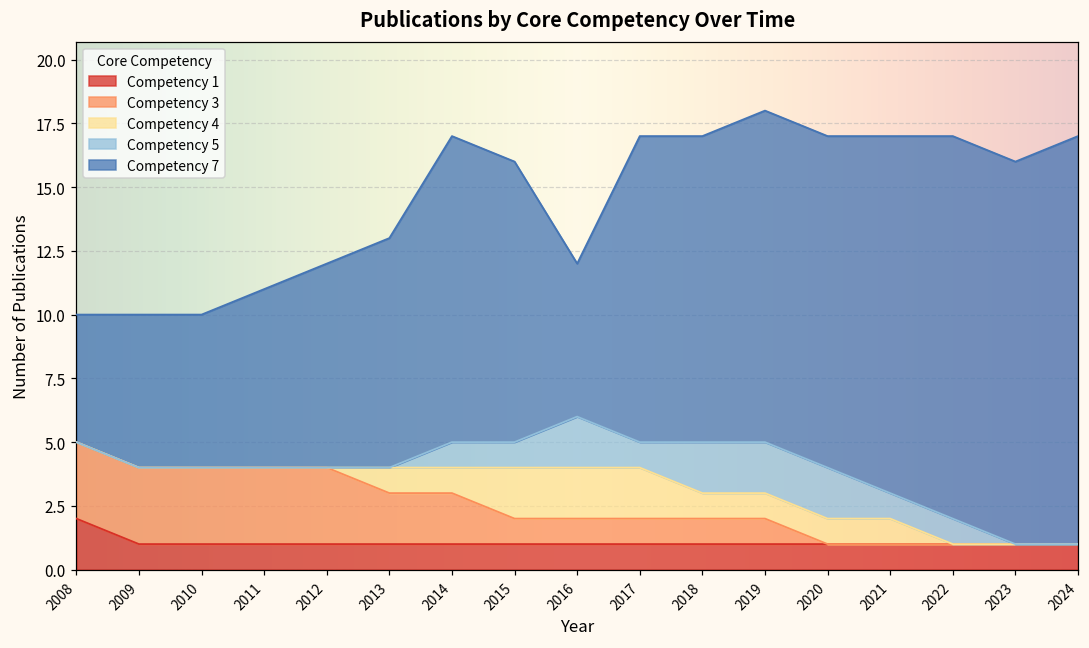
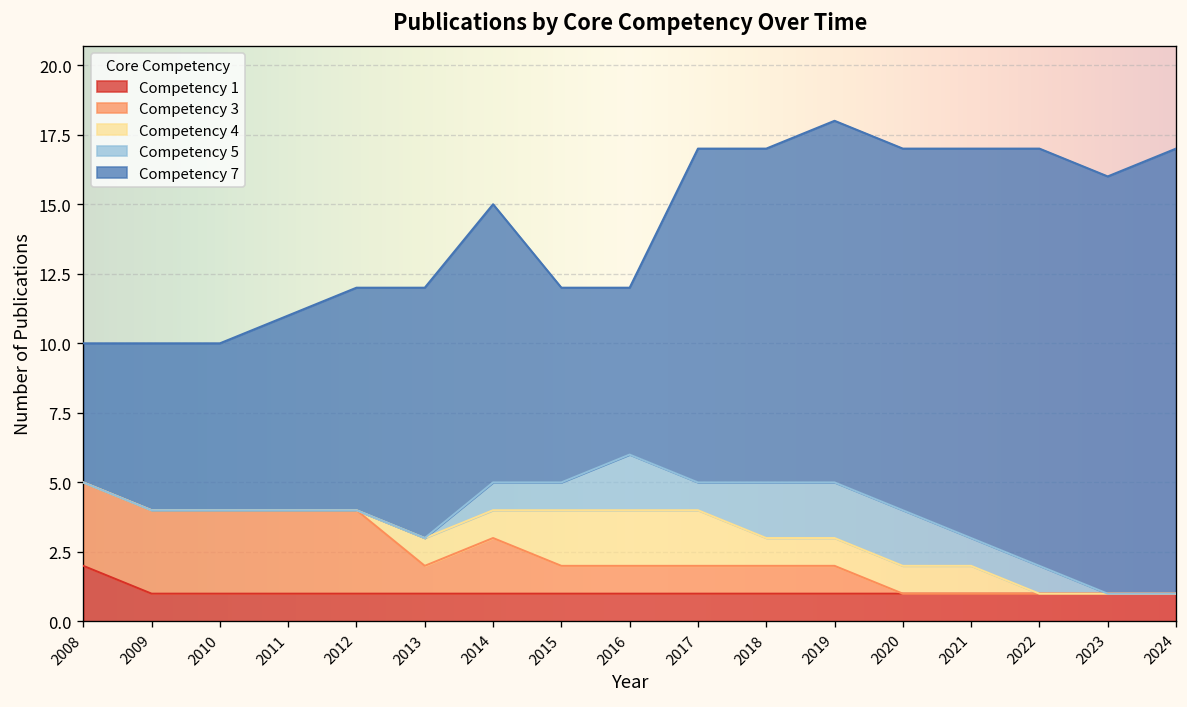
Competency 3, 2013: 2 -> 1
Competency 7, 2014: 12 -> 10
Competency 7, 2015: 11 -> 7
